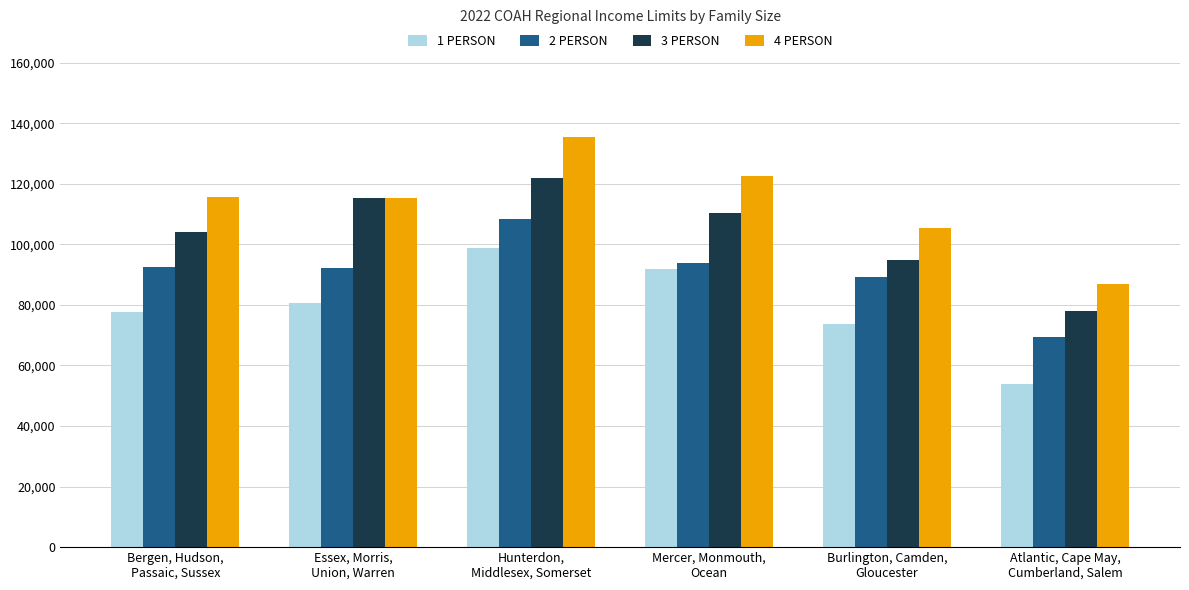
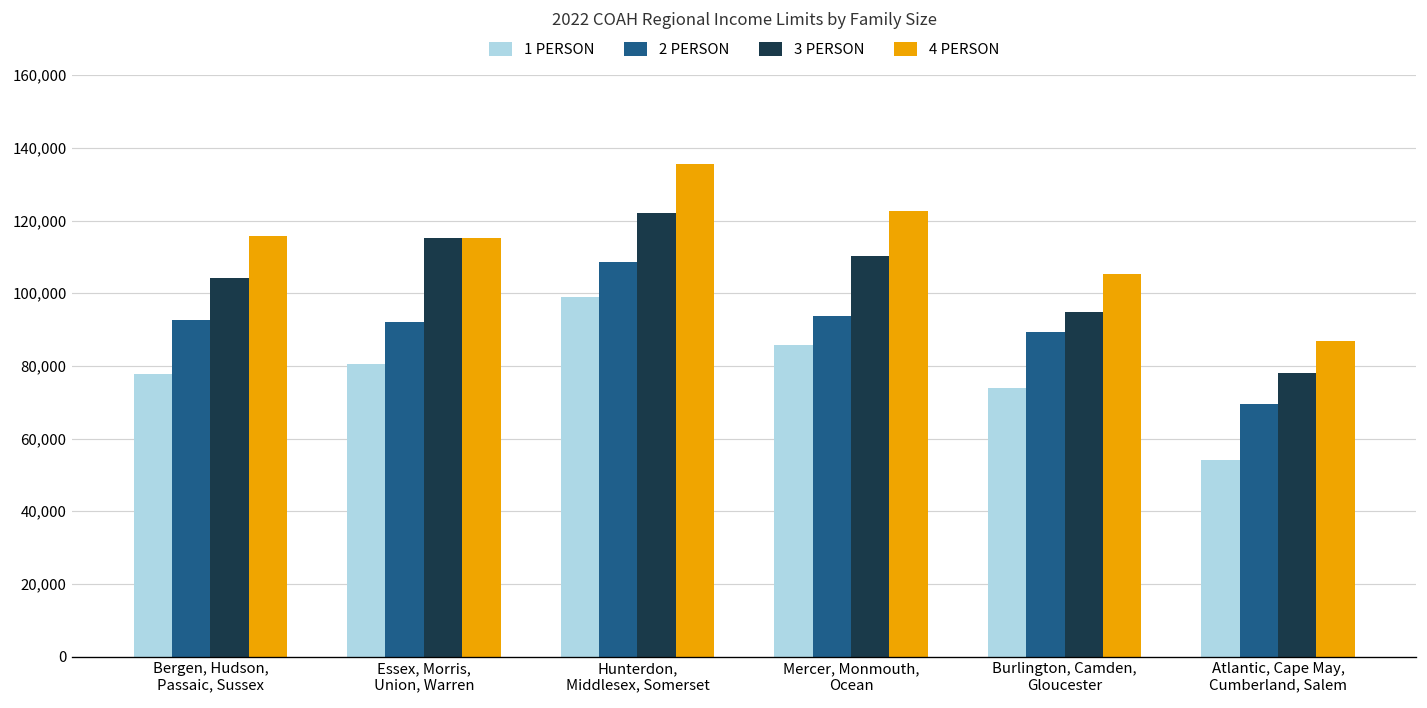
1 PERSON, Mercer, Monmouth, Ocean: 92,000 -> 86,000
